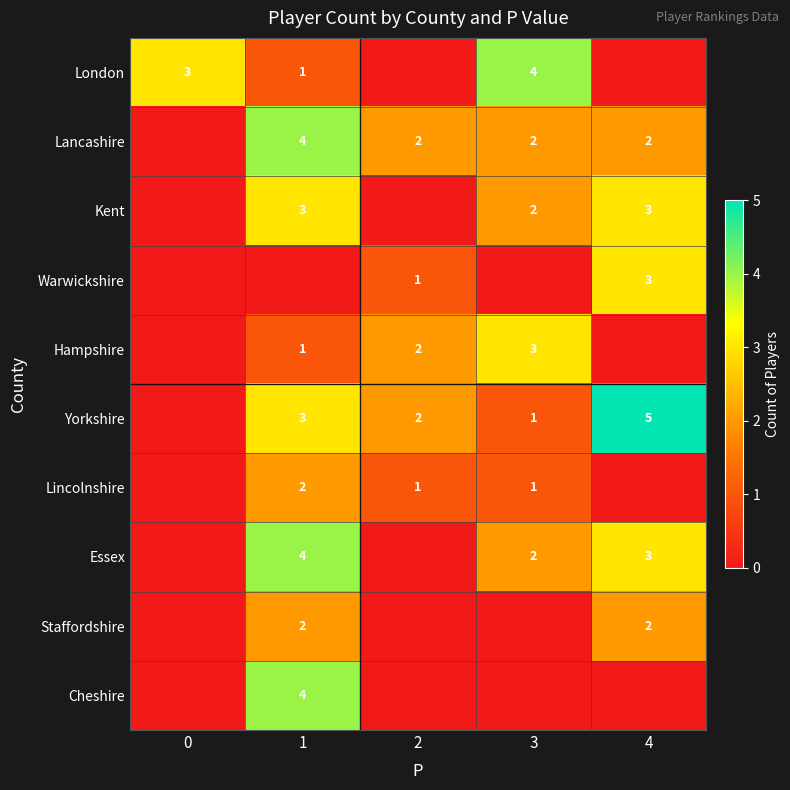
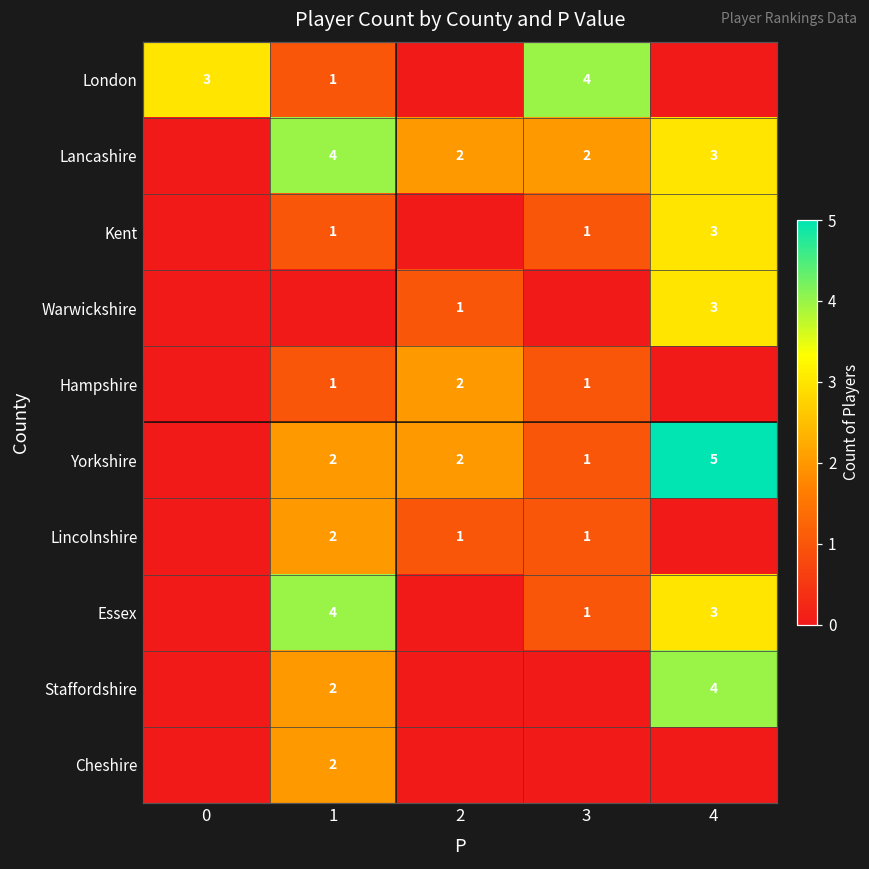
Lancashire, 4: 2 -> 3
Kent, 1: 3 -> 1
Kent, 3: 2 -> 1
Hampshire, 3: 3 -> 1
Yorkshire, 1: 3 -> 2
Essex, 3: 2 -> 1
Staffordshire, 4: 2 -> 4
Cheshire, 1: 4 -> 2
